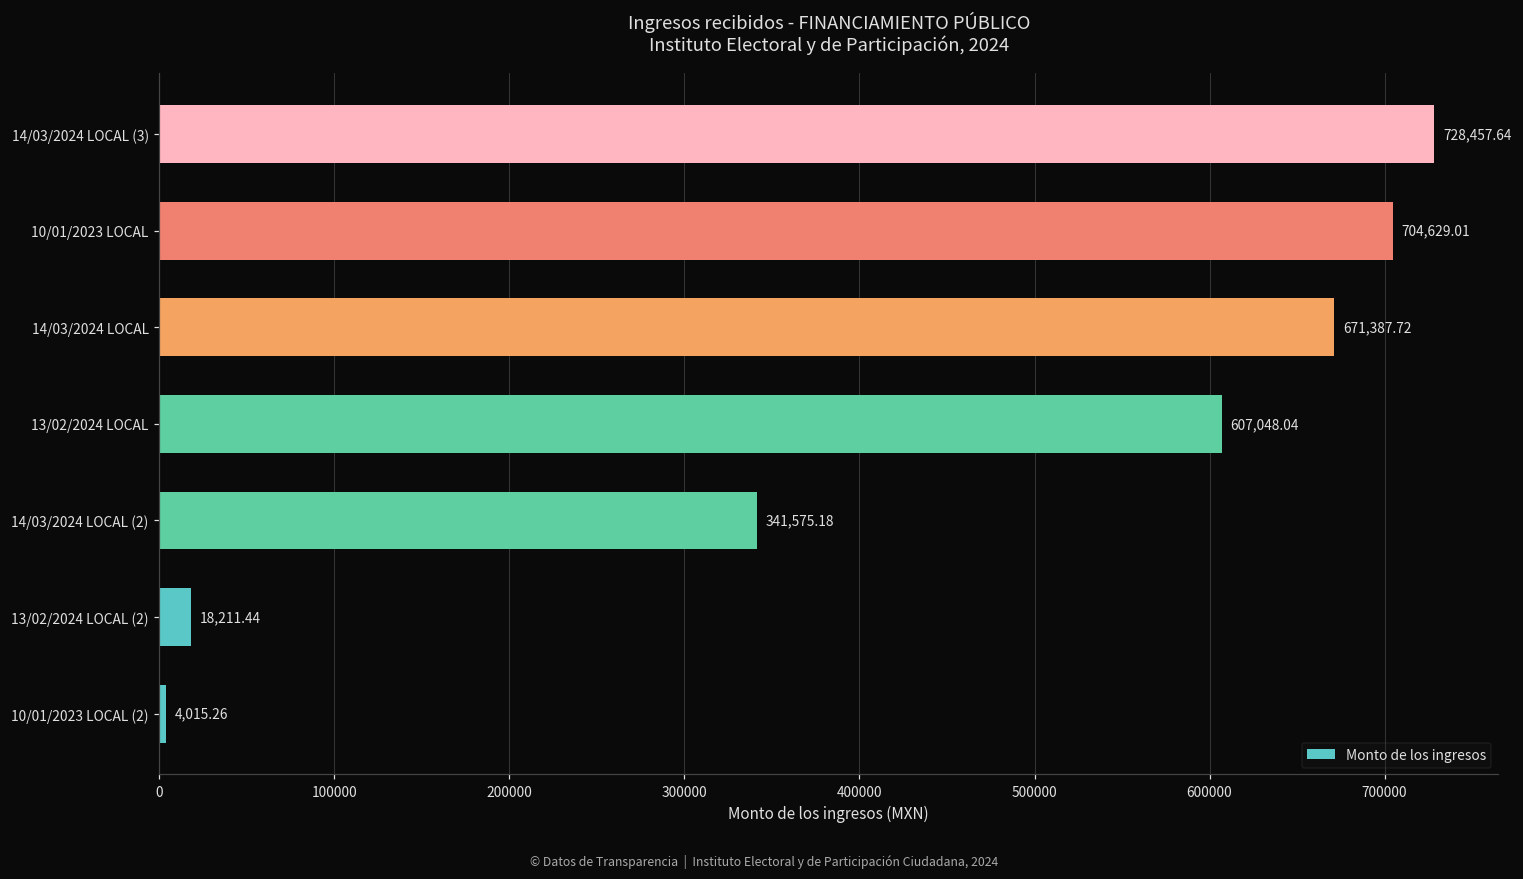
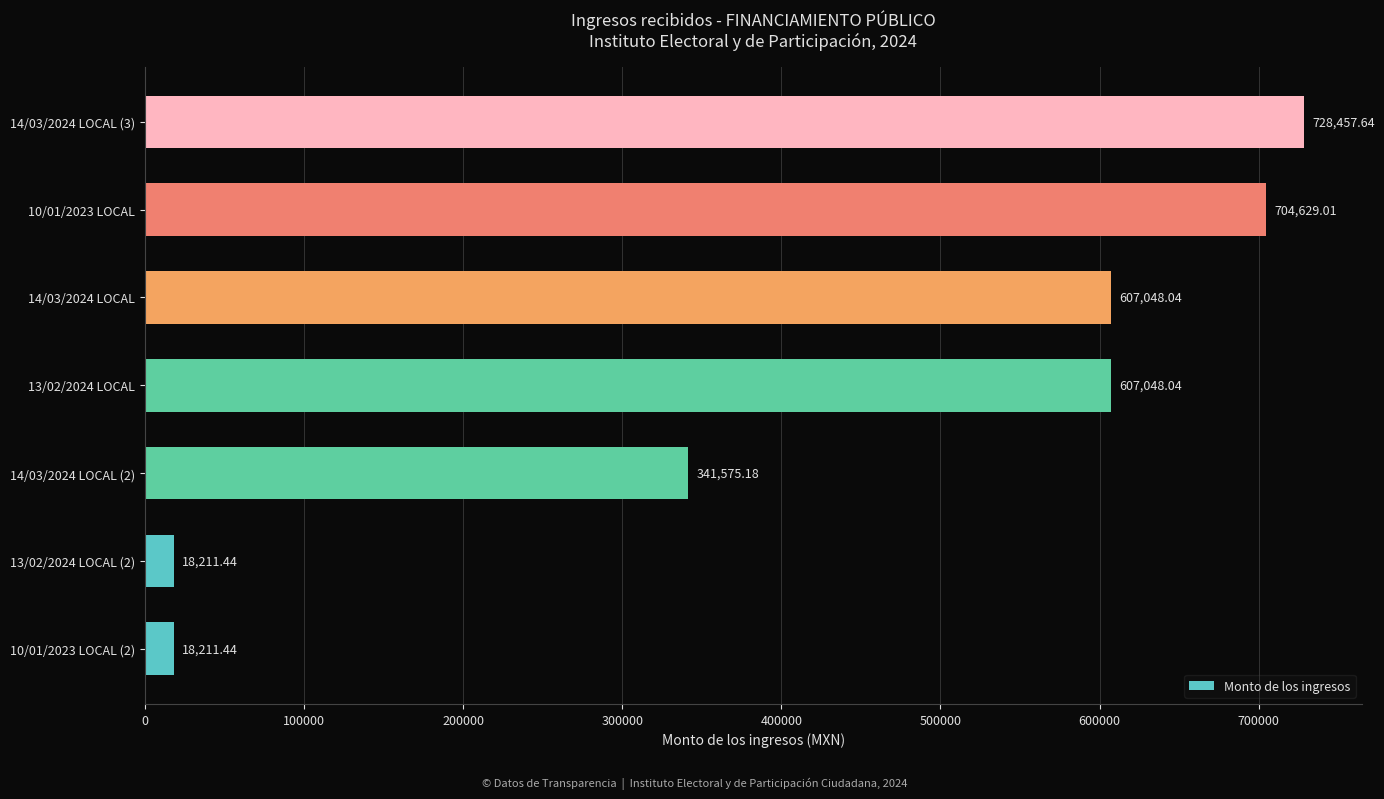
14/03/2024 LOCAL: 671,387.72 -> 607,048.04
10/01/2023 LOCAL (2): 4,015.26 -> 18,211.44
